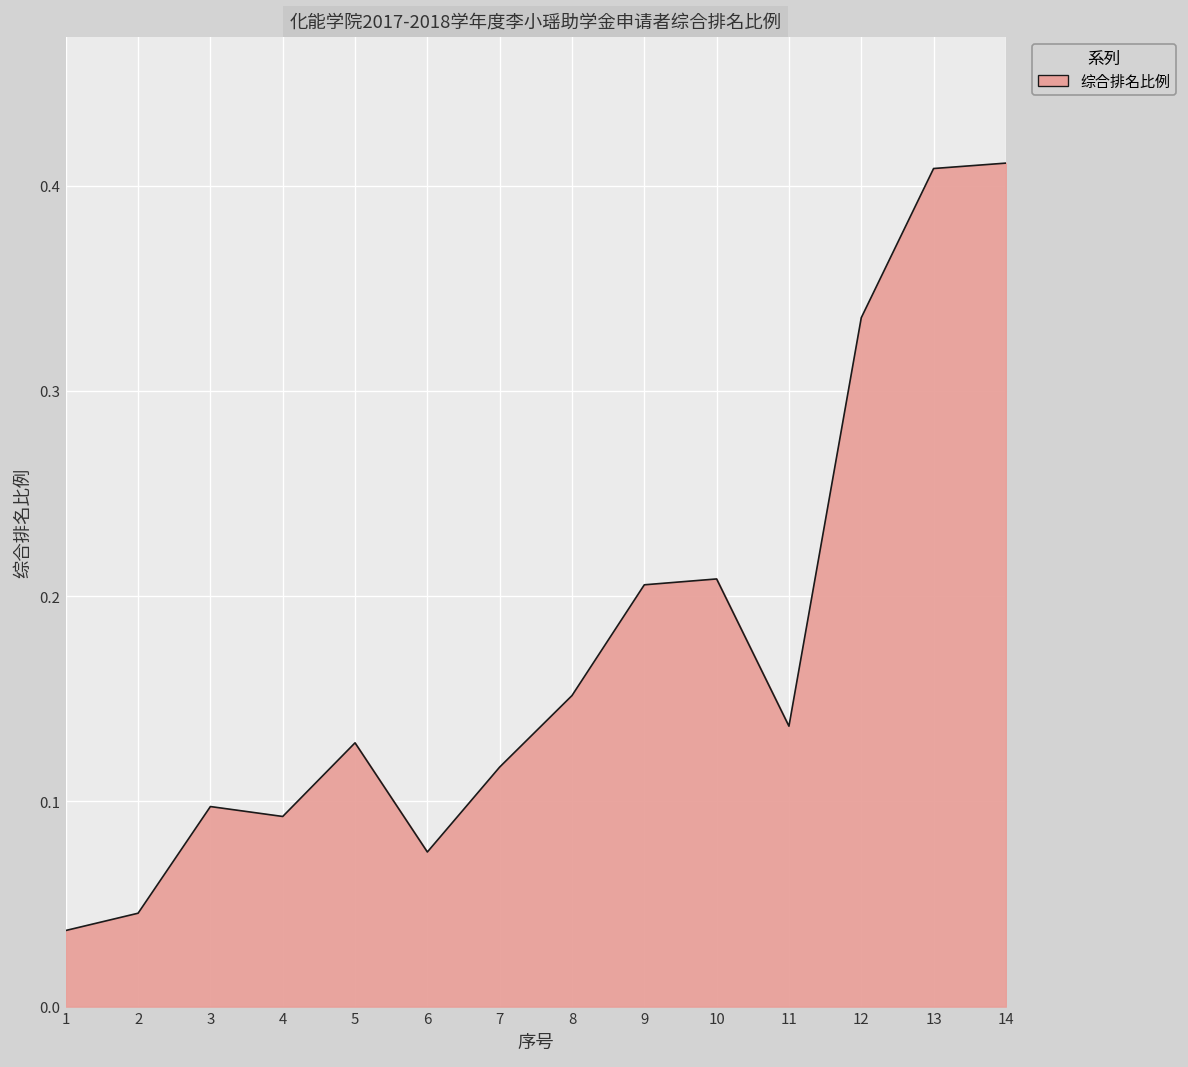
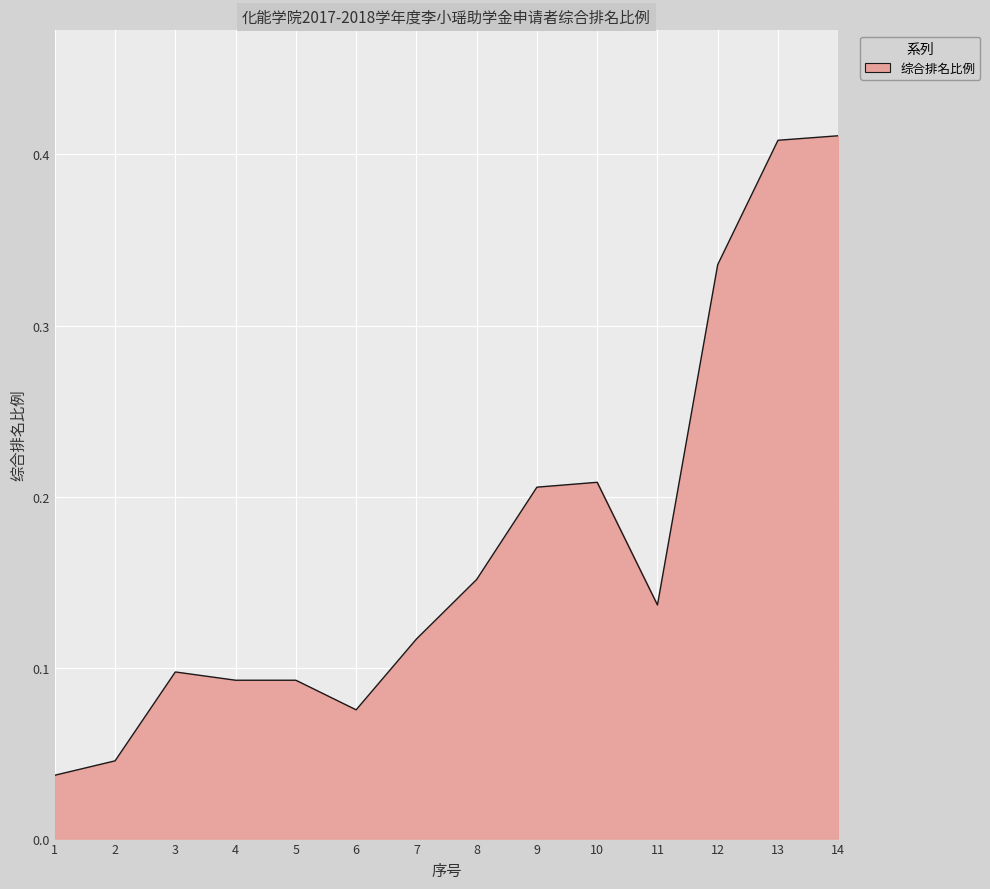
5: 0.128 -> 0.093
